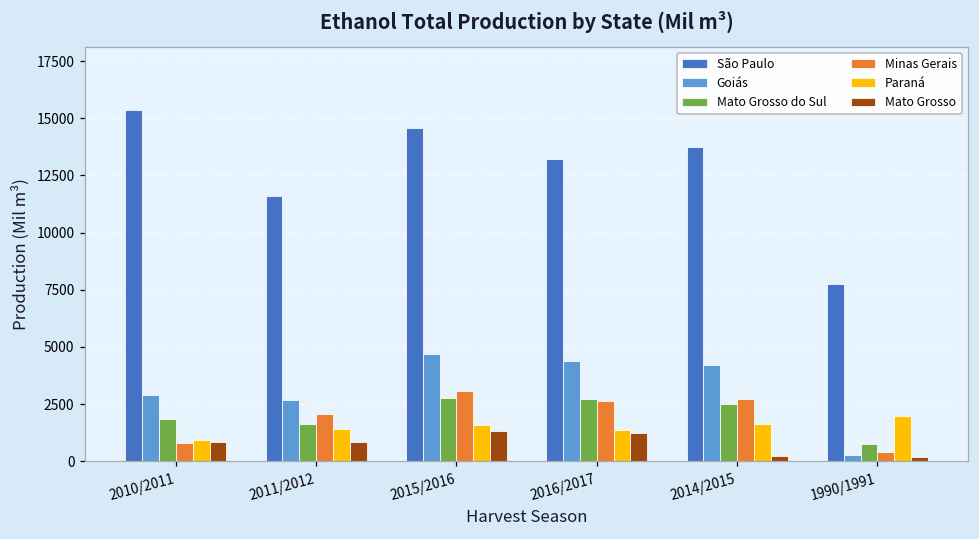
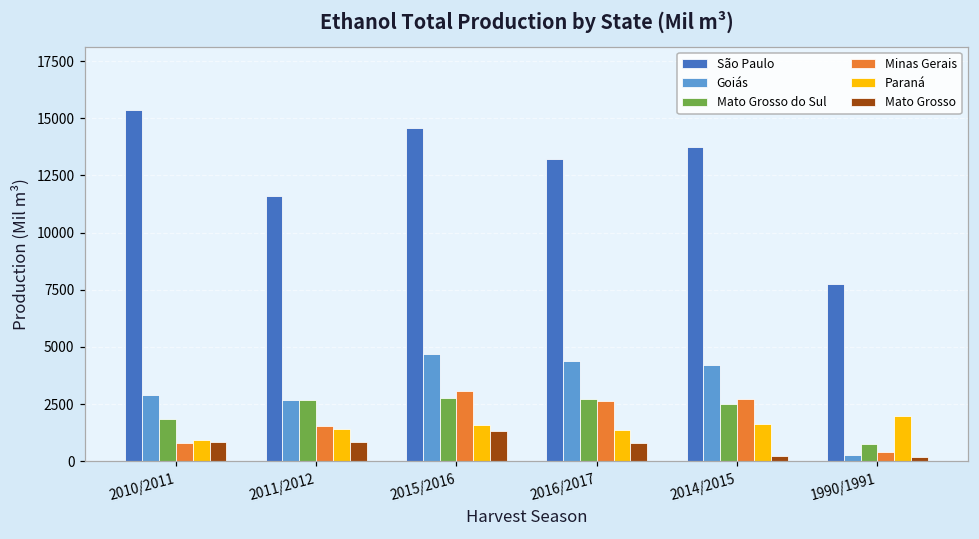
Mato Grosso do Sul, 2011/2012: 1600 -> 2700
Minas Gerais, 2011/2012: 2100 -> 1500
Mato Grosso, 2016/2017: 1200 -> 800
